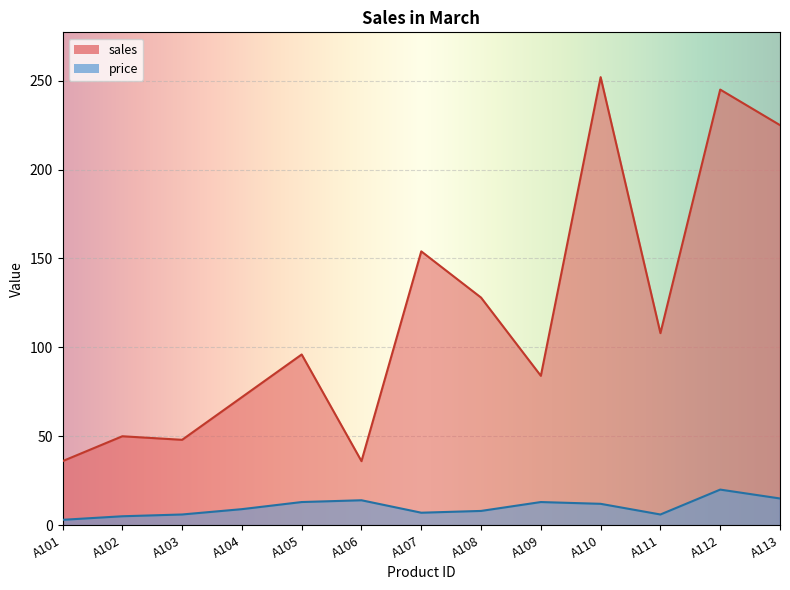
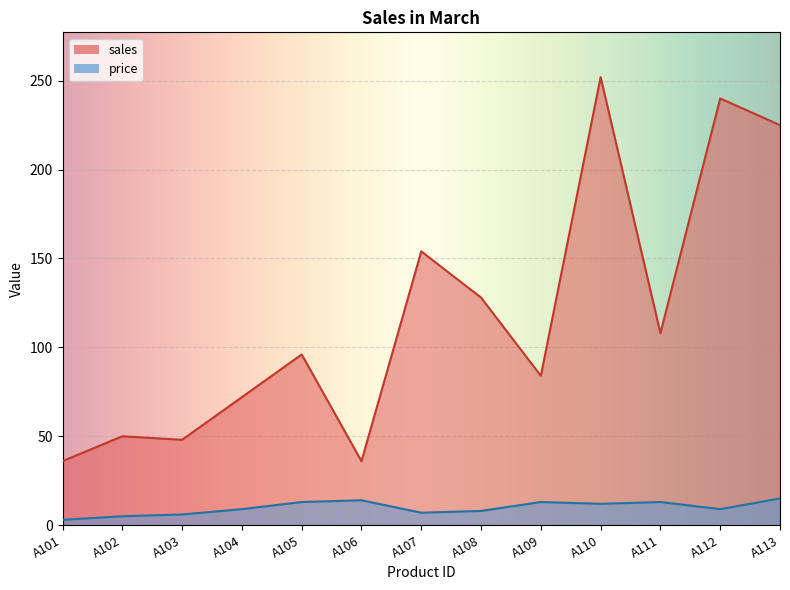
price, A111: 6 -> 13
sales, A112: 245 -> 240
price, A112: 20 -> 9
